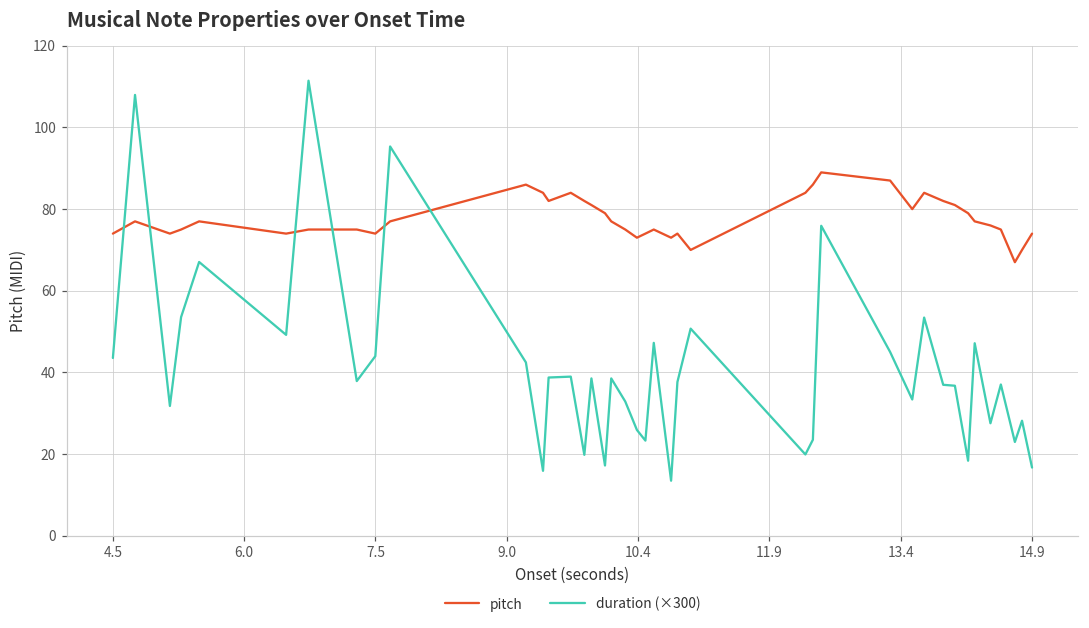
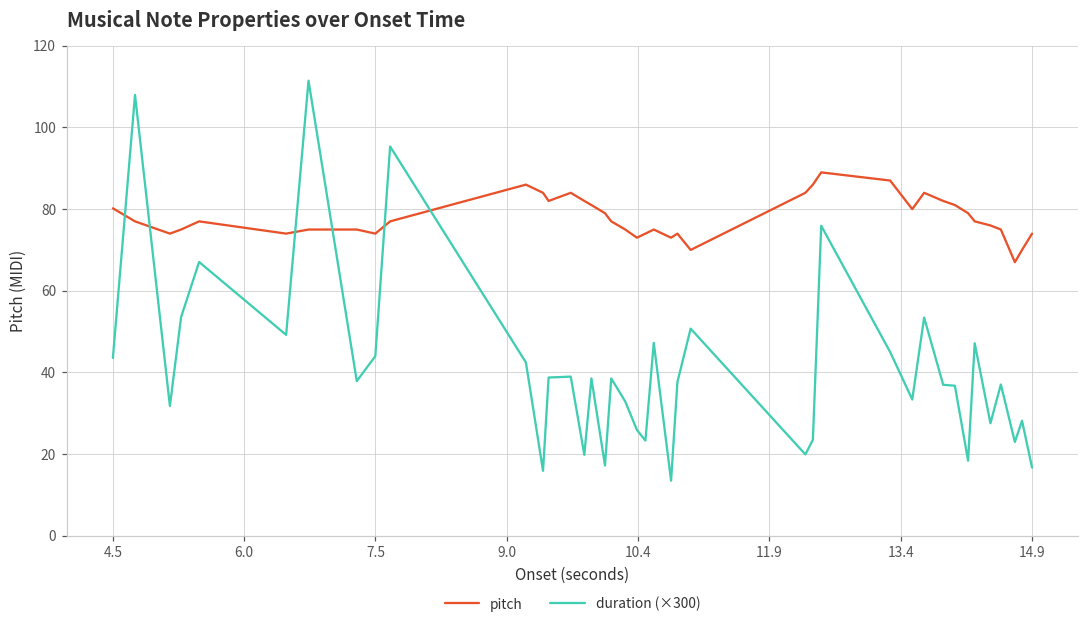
pitch, 4.5: 74 -> 80
